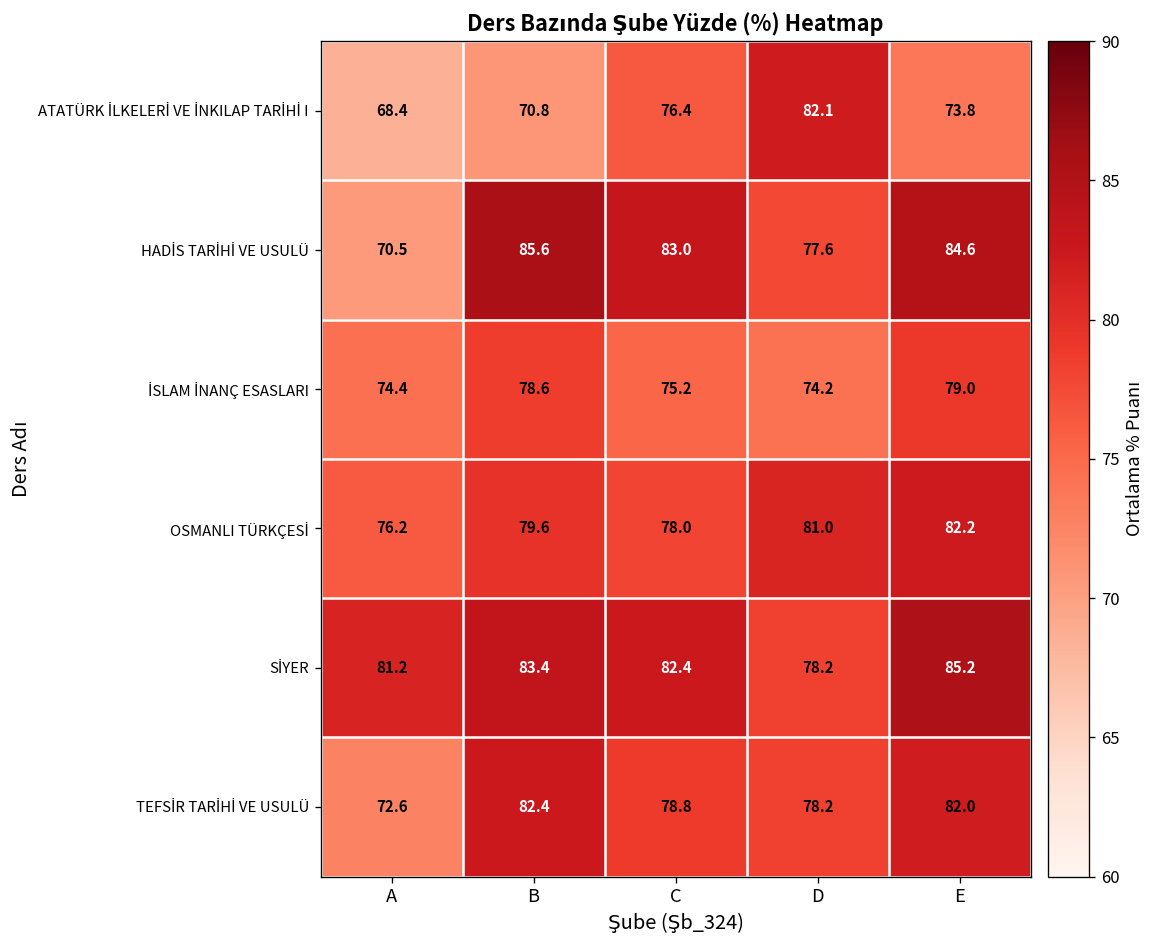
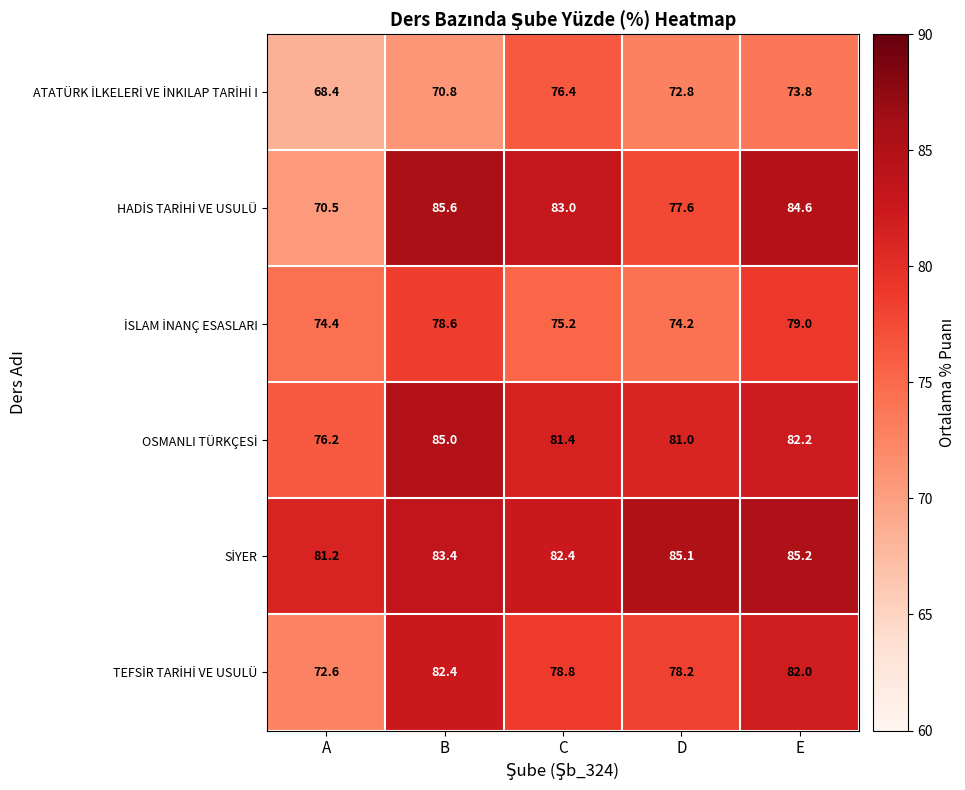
ATATÜRK İLKELERİ VE İNKILAP TARİHİ I, D: 82.1 -> 72.8
OSMANLI TÜRKÇESİ, B: 79.6 -> 85.0
OSMANLI TÜRKÇESİ, C: 78.0 -> 81.4
SİYER, D: 78.2 -> 85.1
